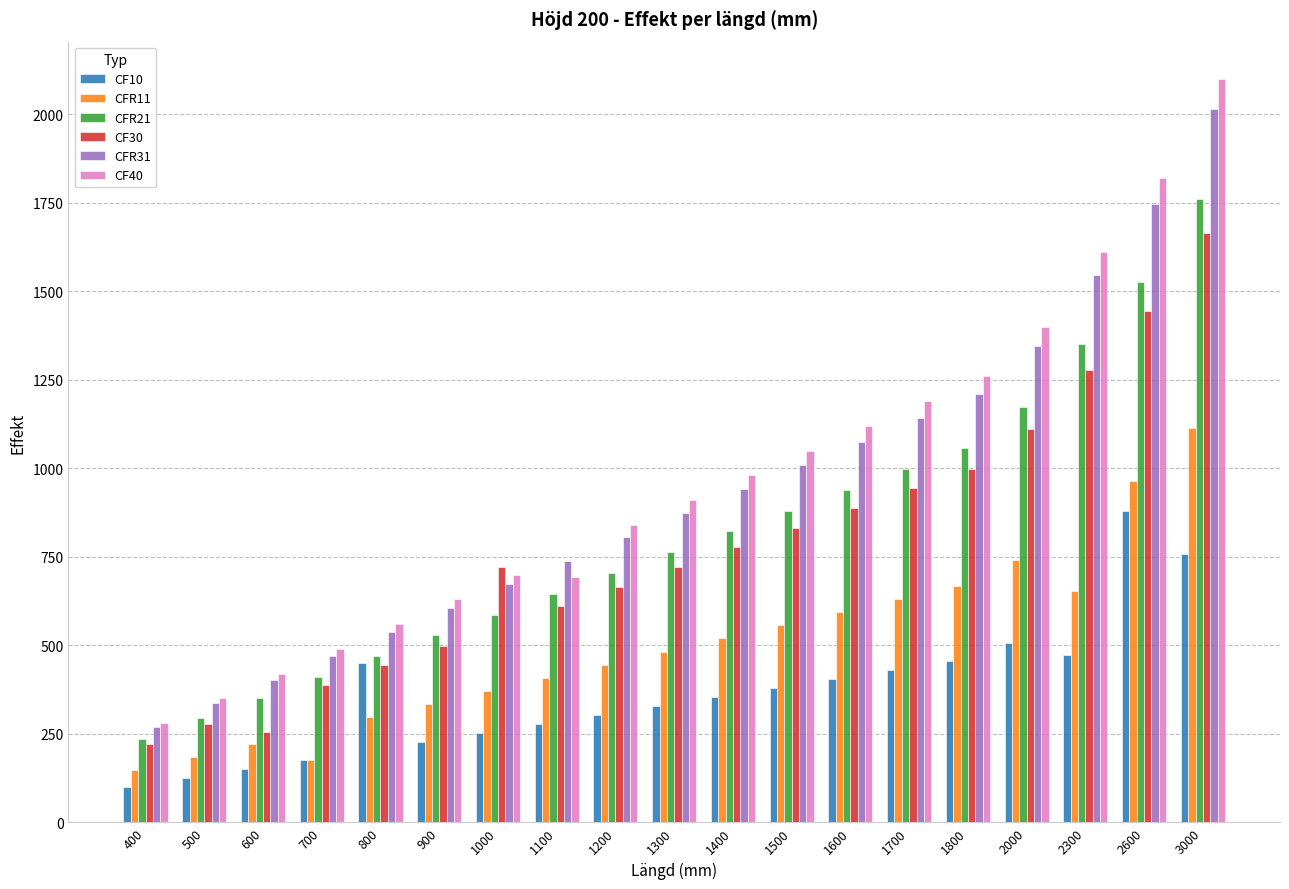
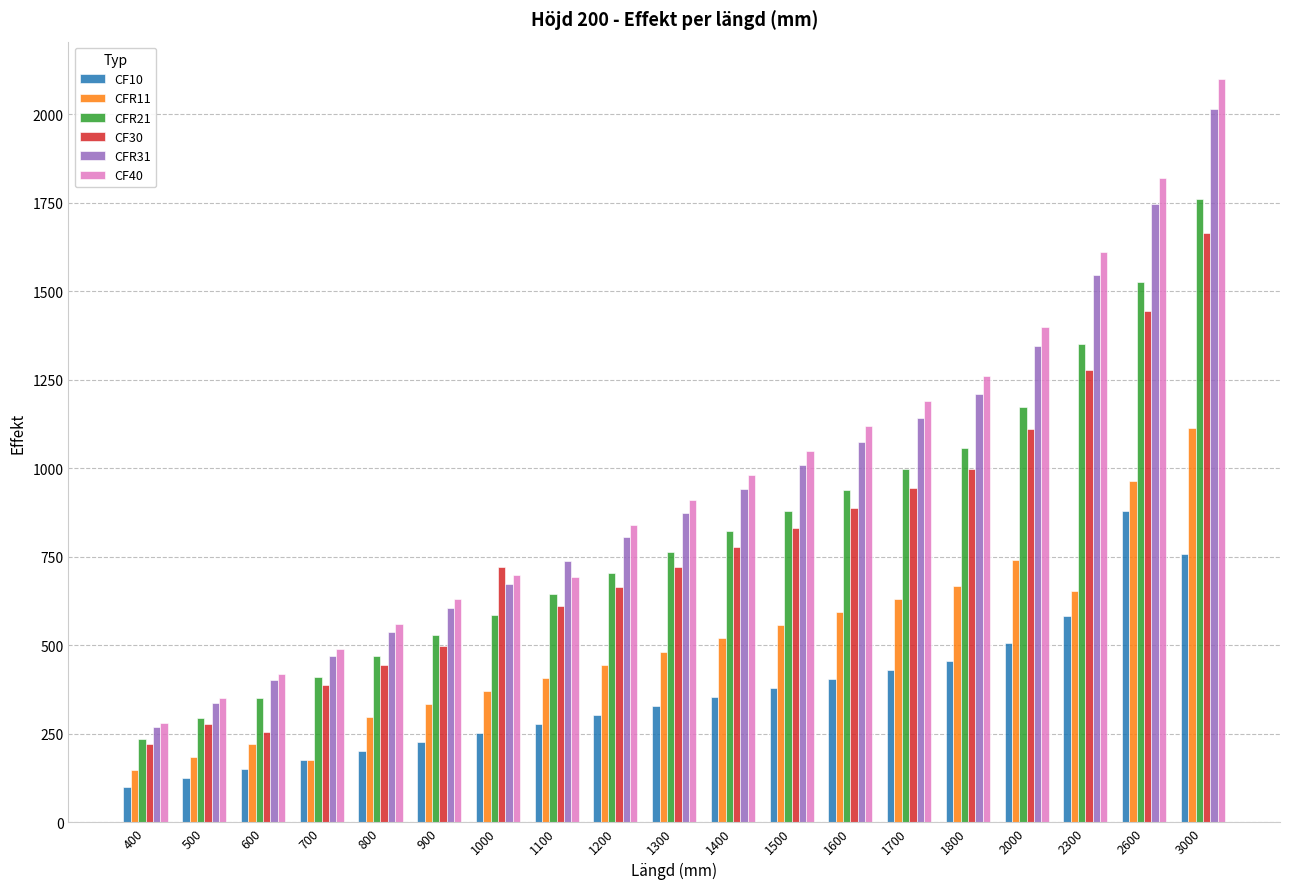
CF10, 800: 450 -> 200
CF10, 2300: 470 -> 580
